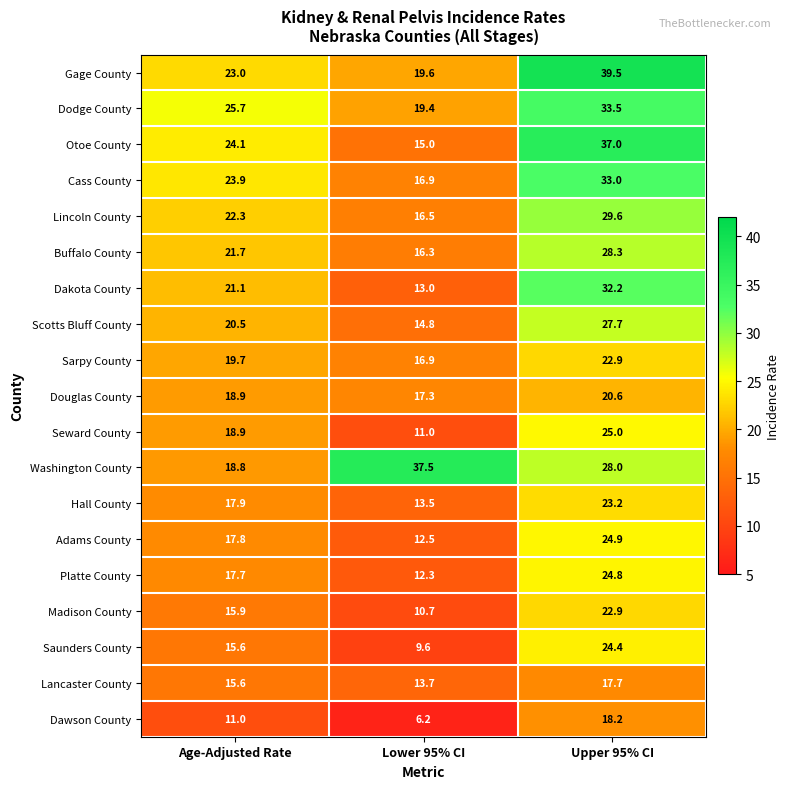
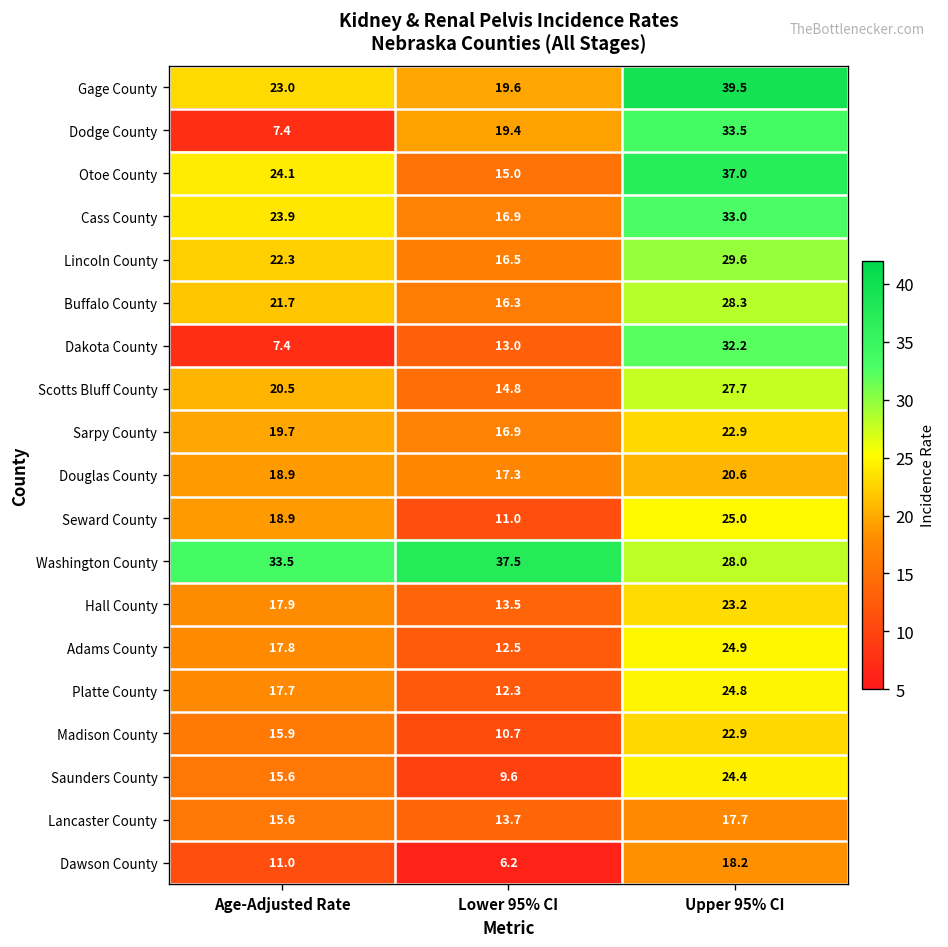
Dodge County, Age-Adjusted Rate: 25.7 -> 7.4
Dakota County, Age-Adjusted Rate: 21.1 -> 7.4
Washington County, Age-Adjusted Rate: 18.8 -> 33.5
